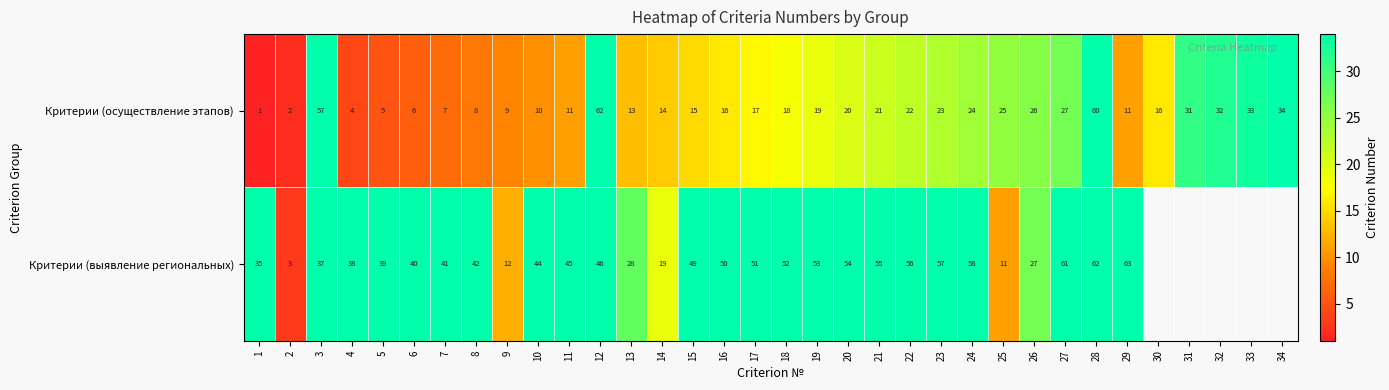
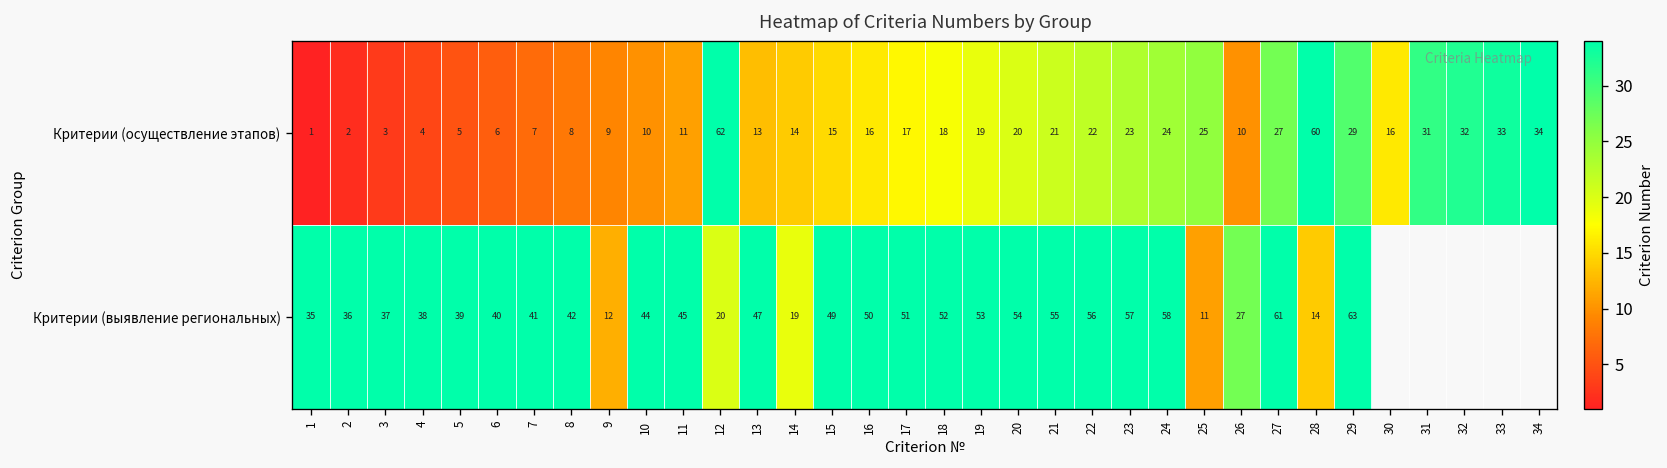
Критерии (осуществление этапов), 3: 57 -> 3
Критерии (осуществление этапов), 26: 26 -> 10
Критерии (осуществление этапов), 29: 11 -> 29
Критерии (выявление региональных), 2: 3 -> 36
Критерии (выявление региональных), 12: 46 -> 20
Критерии (выявление региональных), 13: 28 -> 47
Критерии (выявление региональных), 28: 62 -> 14
